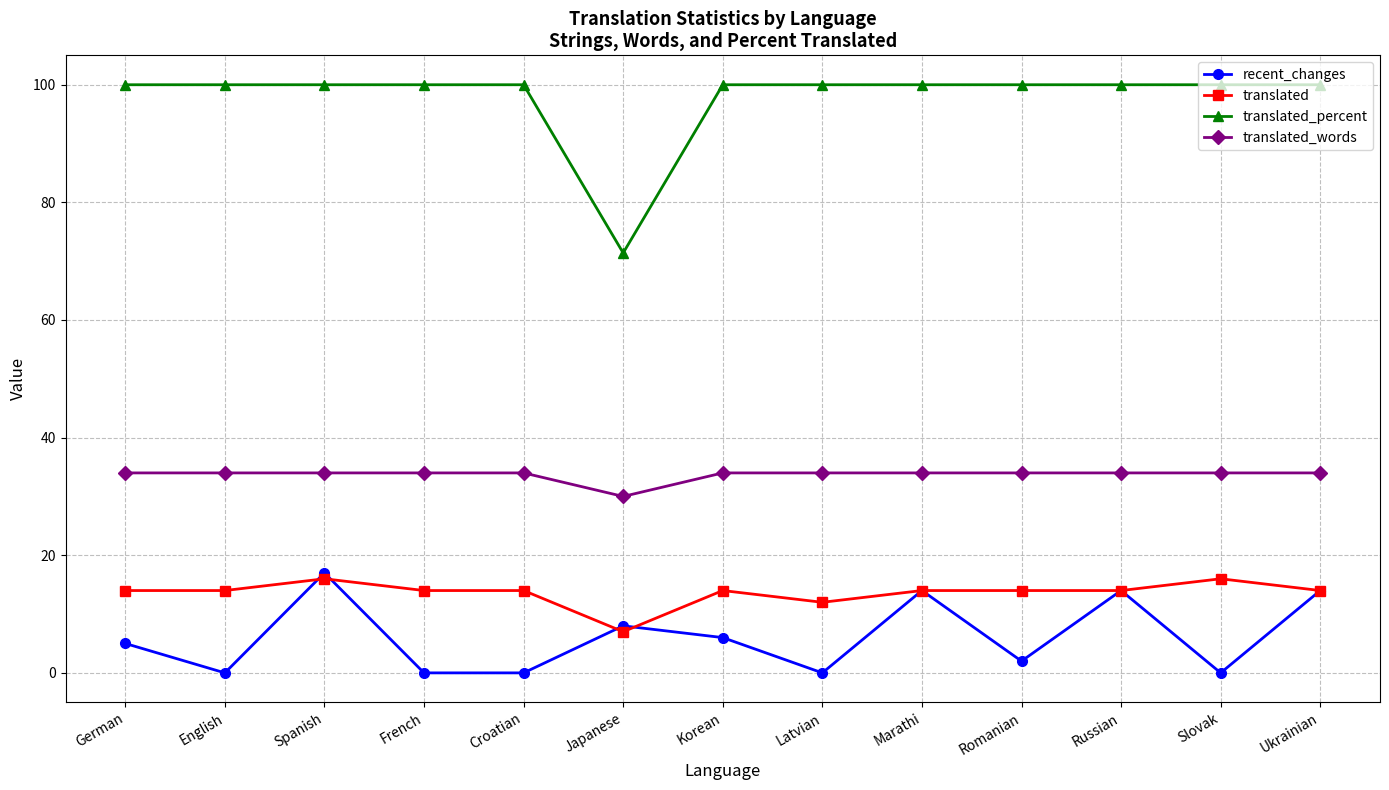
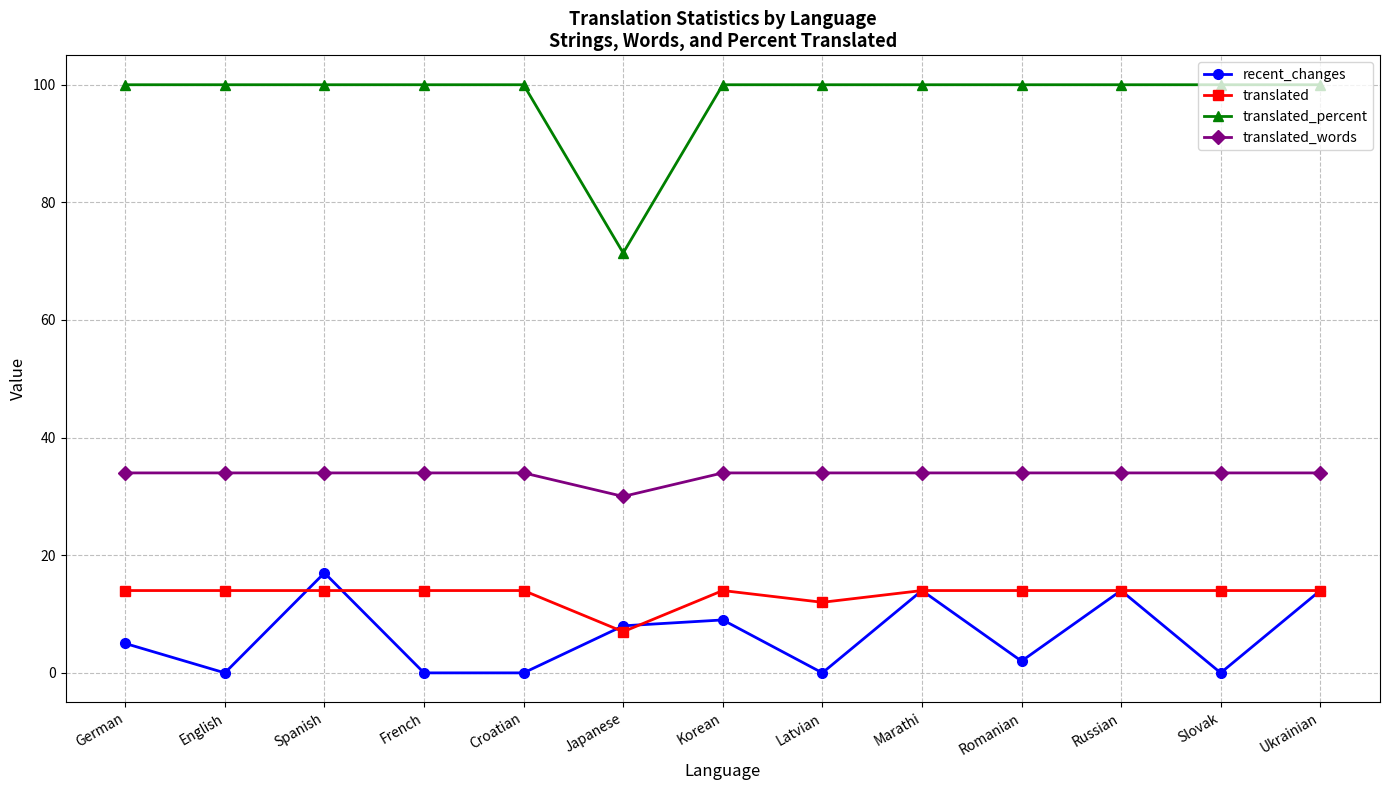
translated, Spanish: 16 -> 14
recent_changes, Korean: 6 -> 9
translated, Slovak: 16 -> 14
